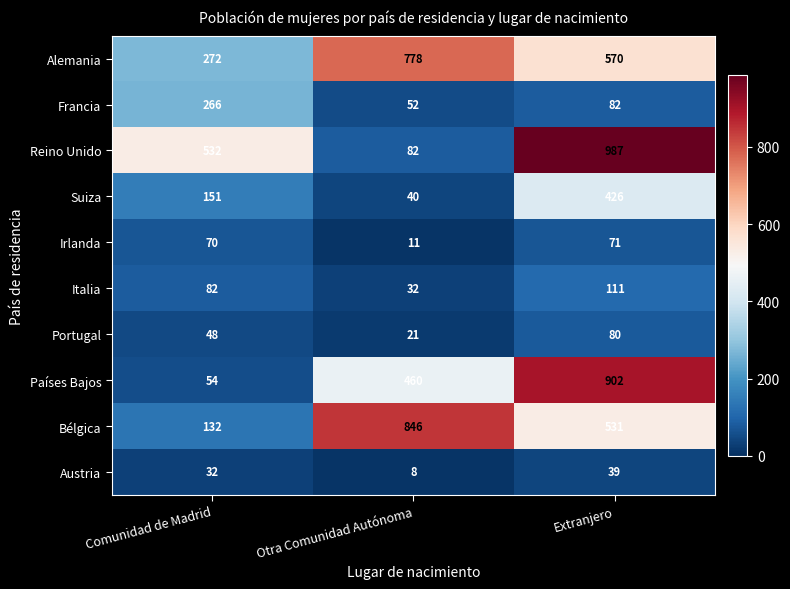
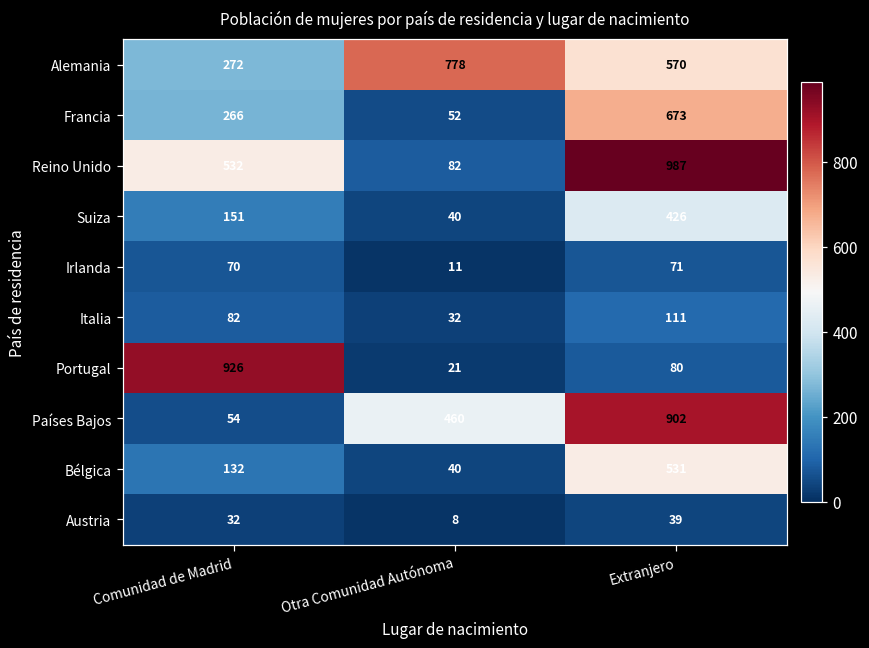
Francia, Extranjero: 82 -> 673
Portugal, Comunidad de Madrid: 48 -> 926
Bélgica, Otra Comunidad Autónoma: 846 -> 40
